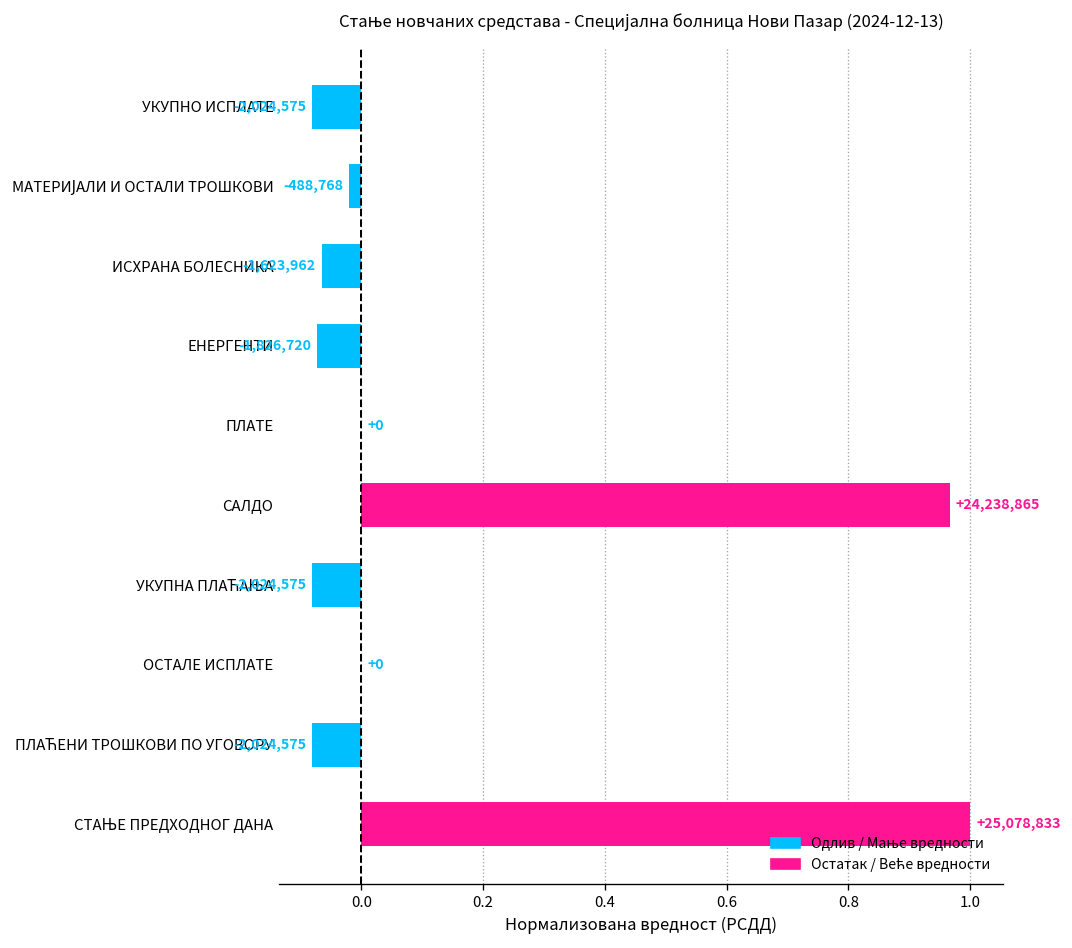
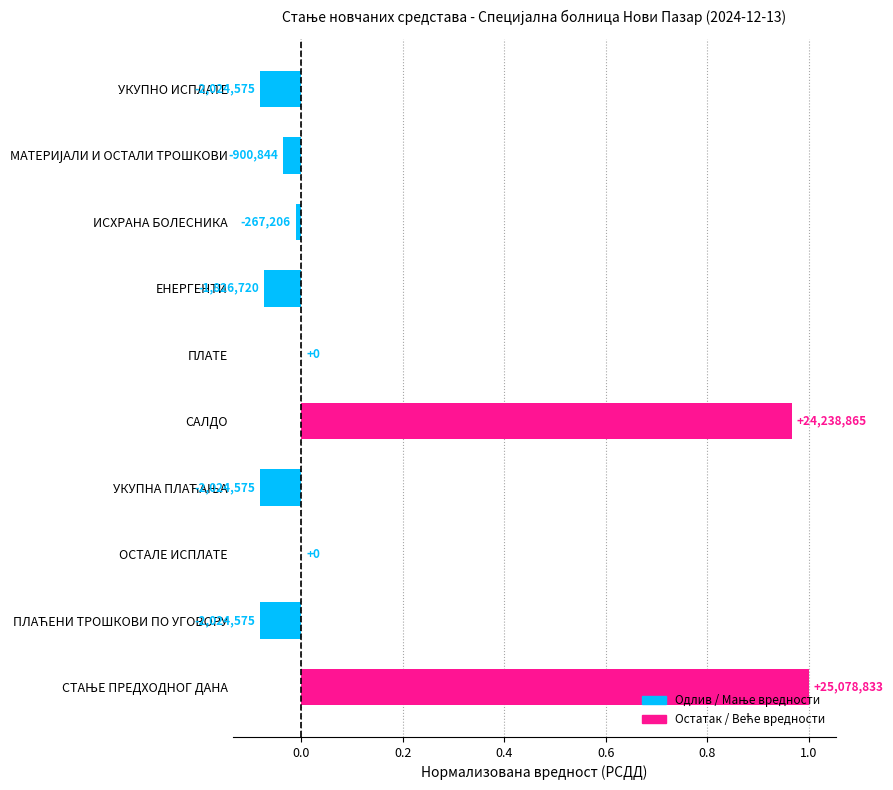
МАТЕРИЈАЛИ И ОСТАЛИ ТРОШКОВИ: -488,768 -> -900,844
ИСХРАНА БОЛЕСНИКА: -1,623,962 -> -267,206
